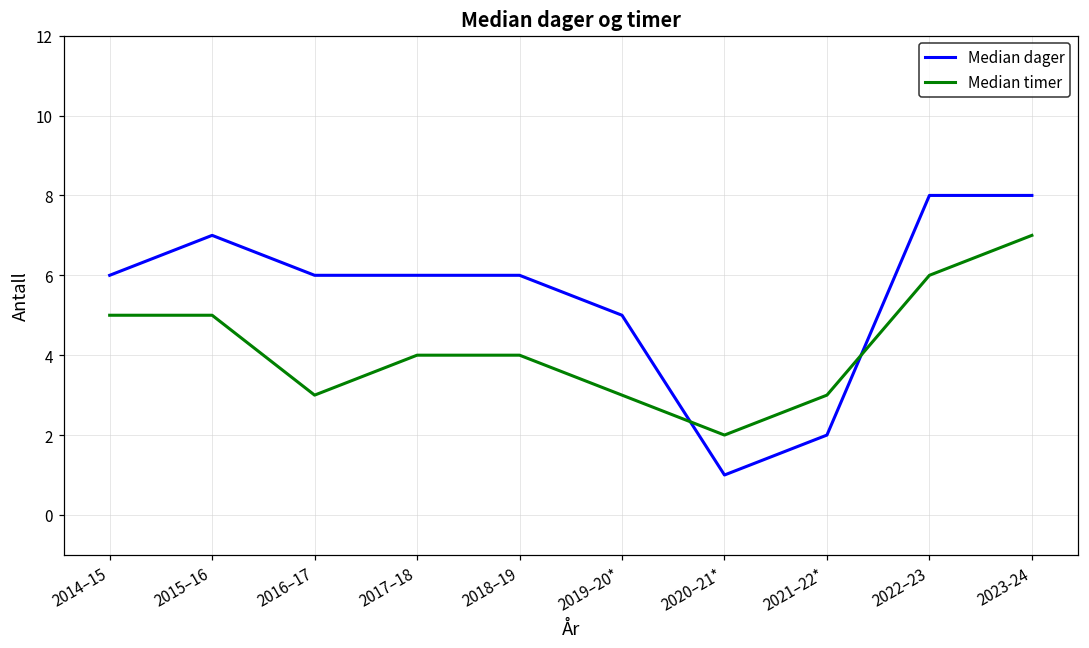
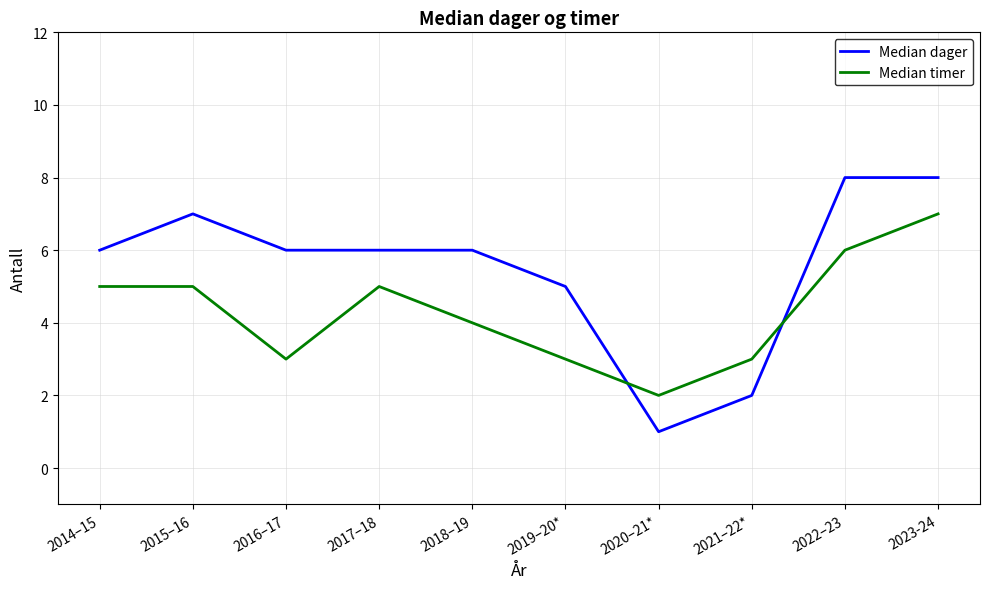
Median timer, 2017–18: 4 -> 5
